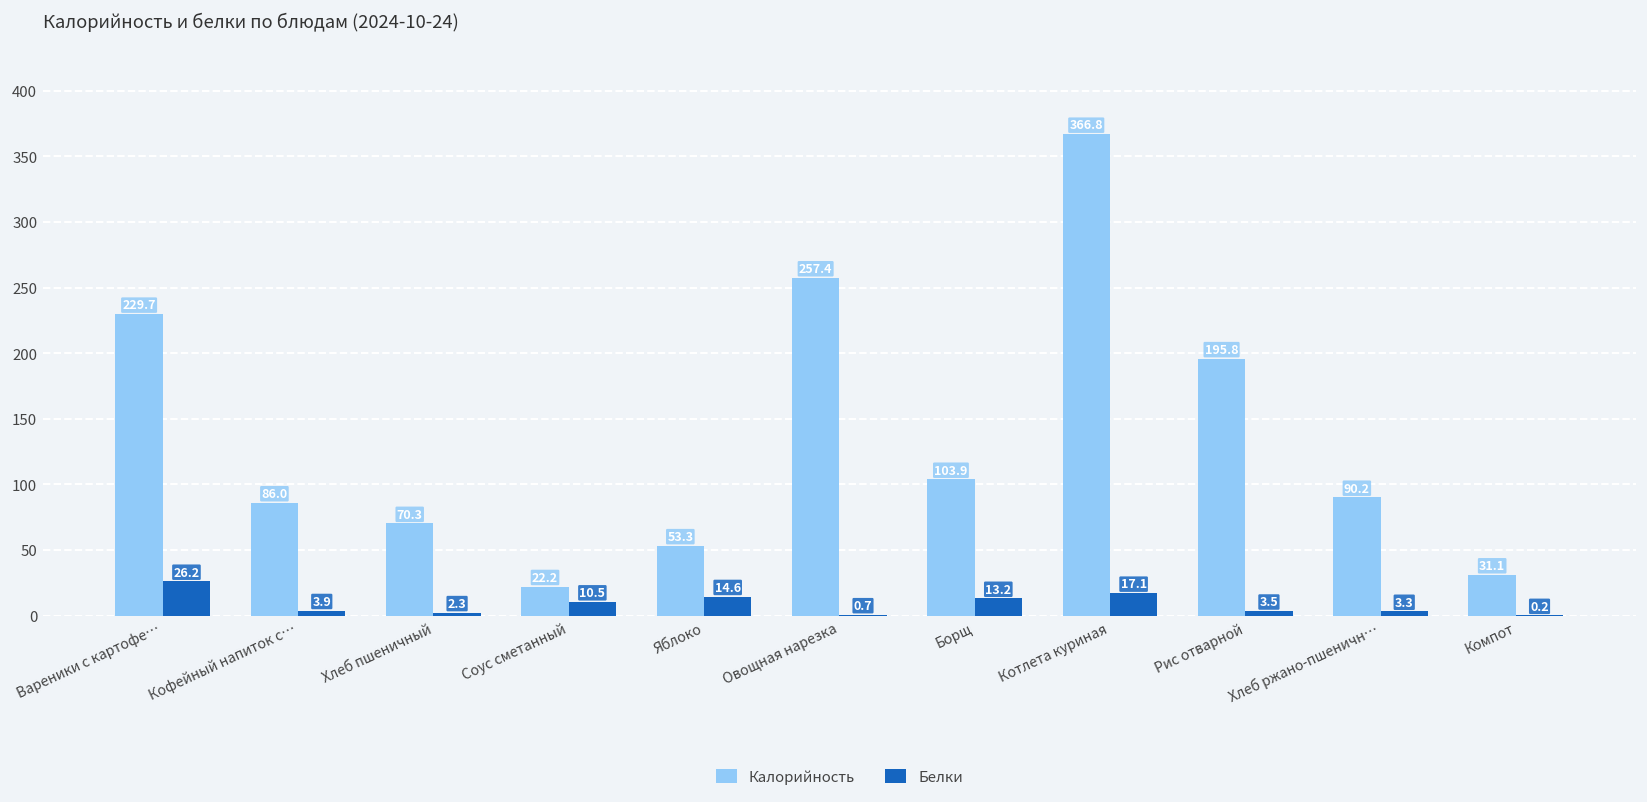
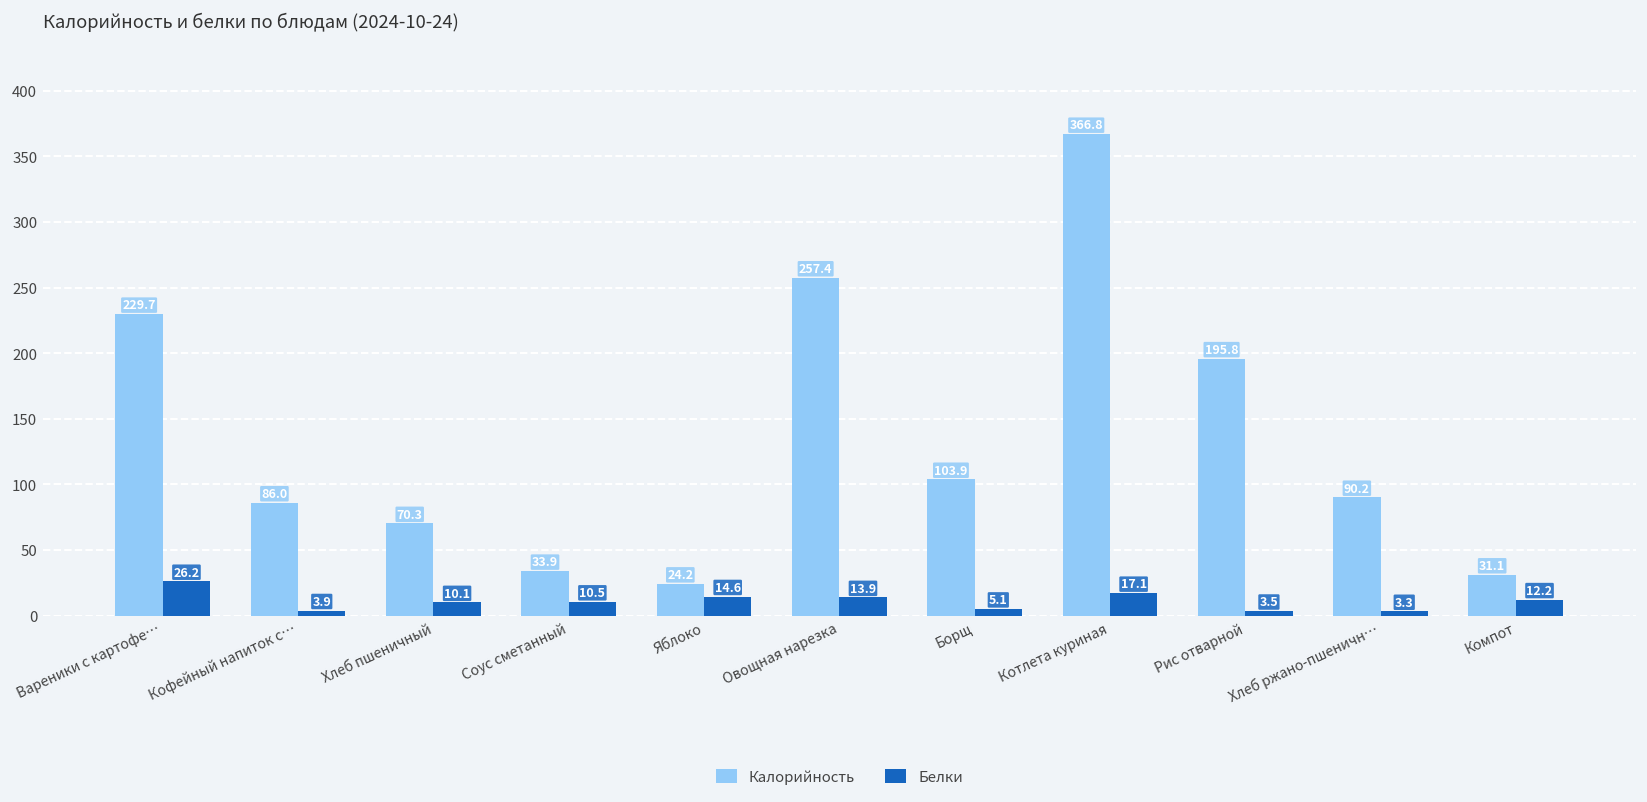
Белки, Хлеб пшеничный: 2.3 -> 10.1
Калорийность, Соус сметанный: 22.2 -> 33.9
Калорийность, Яблоко: 53.3 -> 24.2
Белки, Овощная нарезка: 0.7 -> 13.9
Белки, Борщ: 13.2 -> 5.1
Белки, Компот: 0.2 -> 12.2
